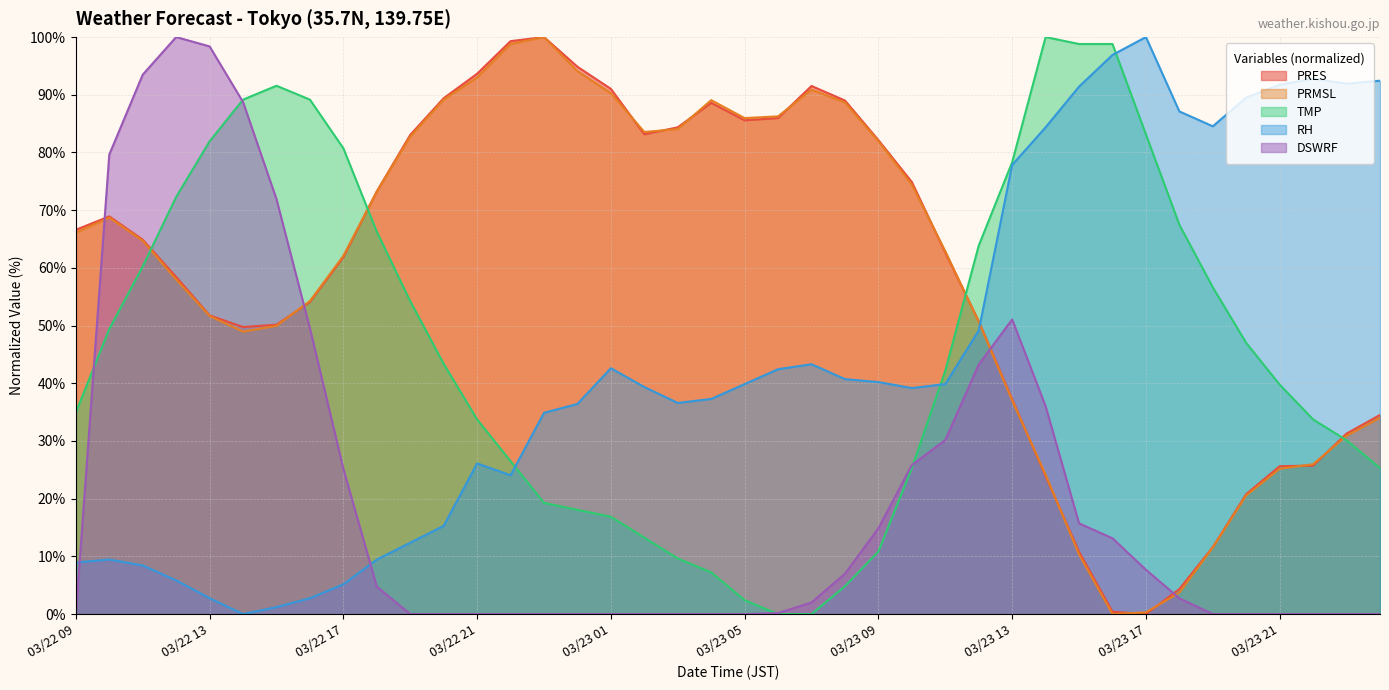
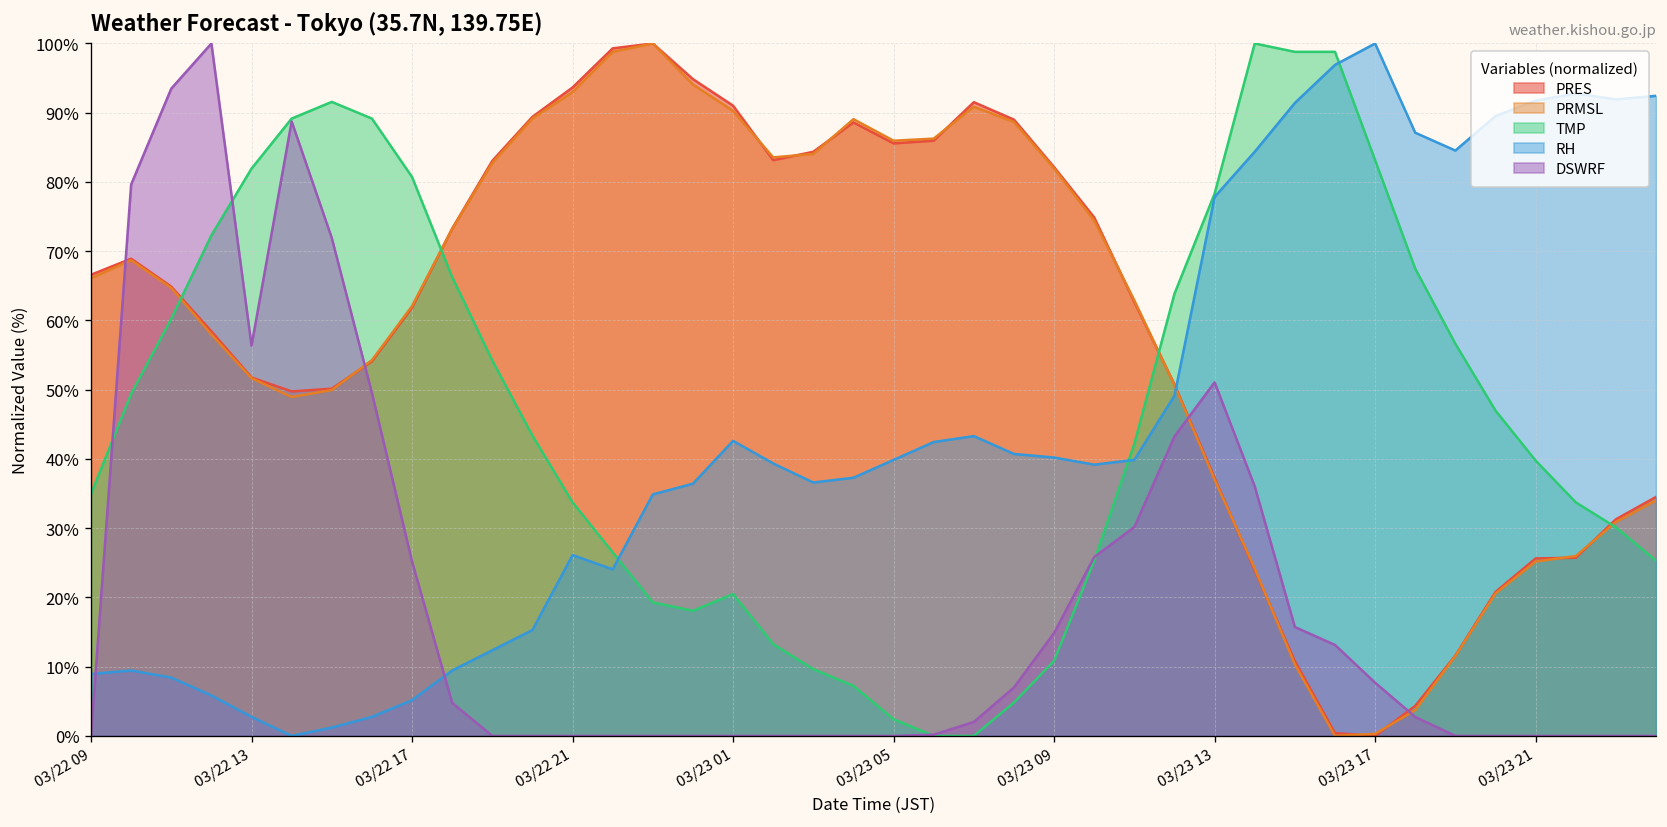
DSWRF, 03/22 13: 98% -> 56%
TMP, 03/23 01: 17% -> 20%
